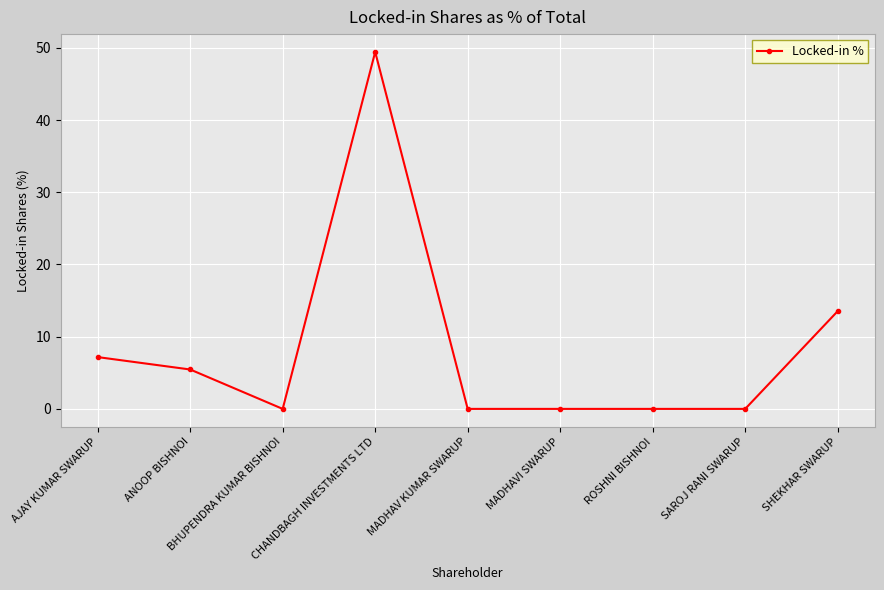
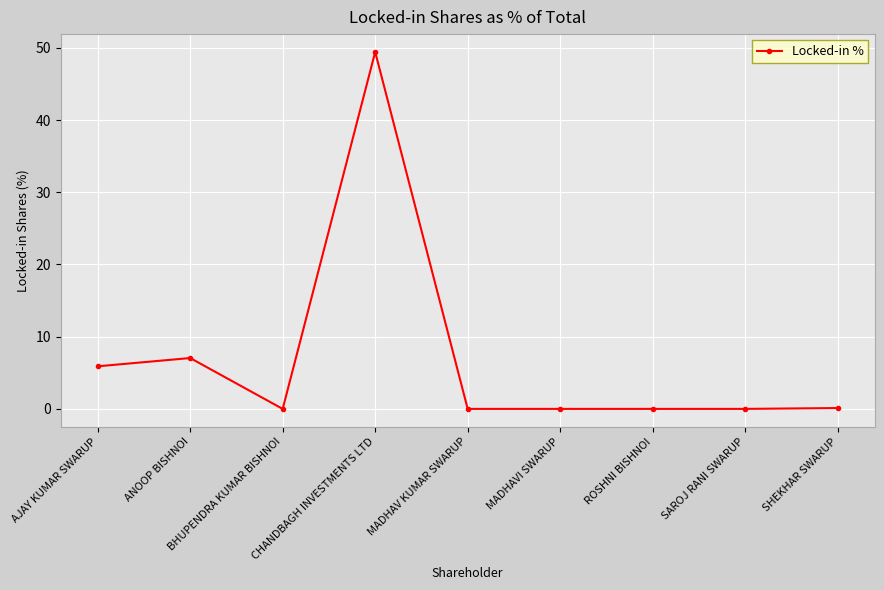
AJAY KUMAR SWARUP: 7 -> 6
ANOOP BISHNOI: 5 -> 7
SHEKHAR SWARUP: 14 -> 0
